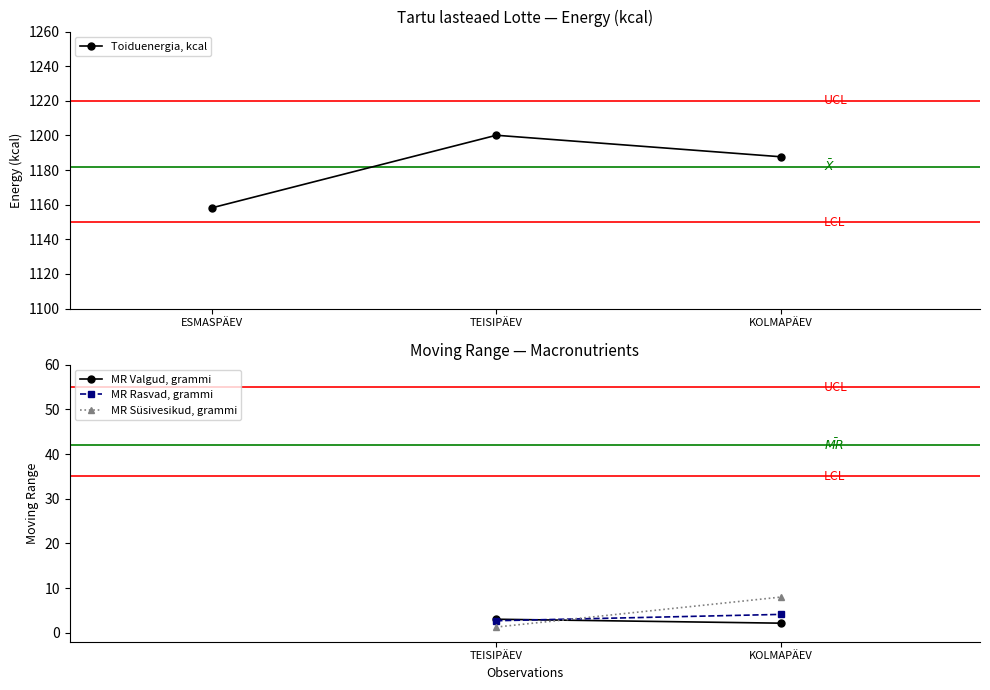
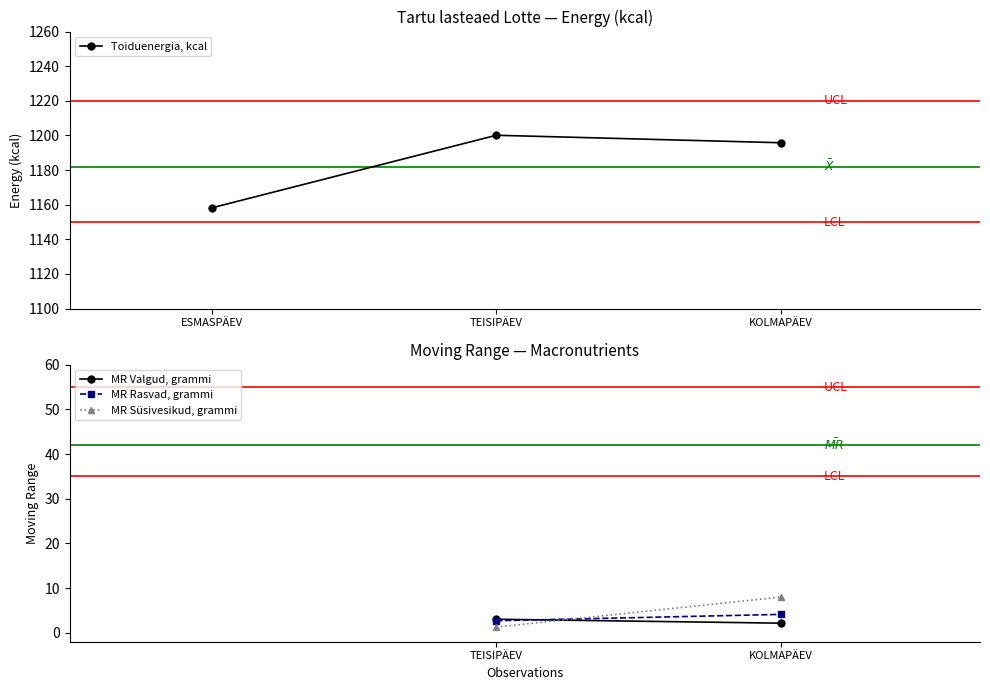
Tartu lasteaed Lotte — Energy (kcal), KOLMAPÄEV: 1188 -> 1196
